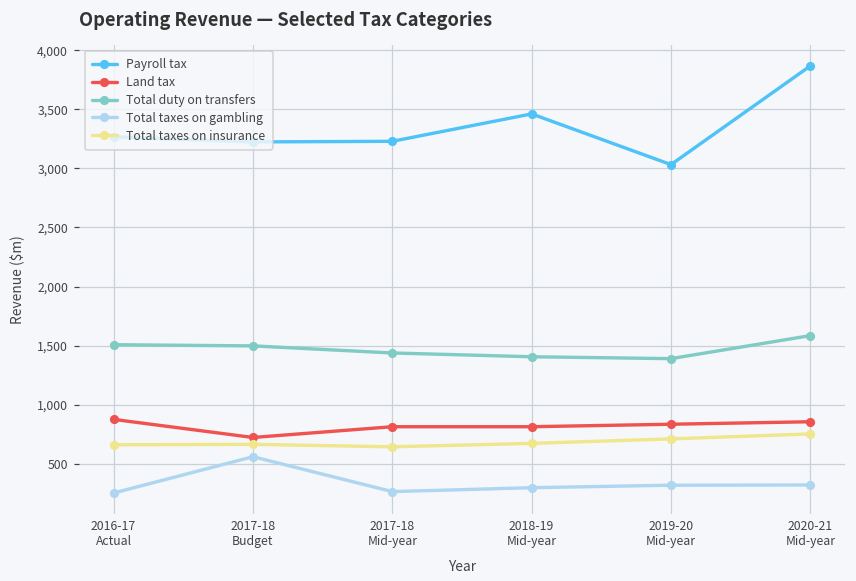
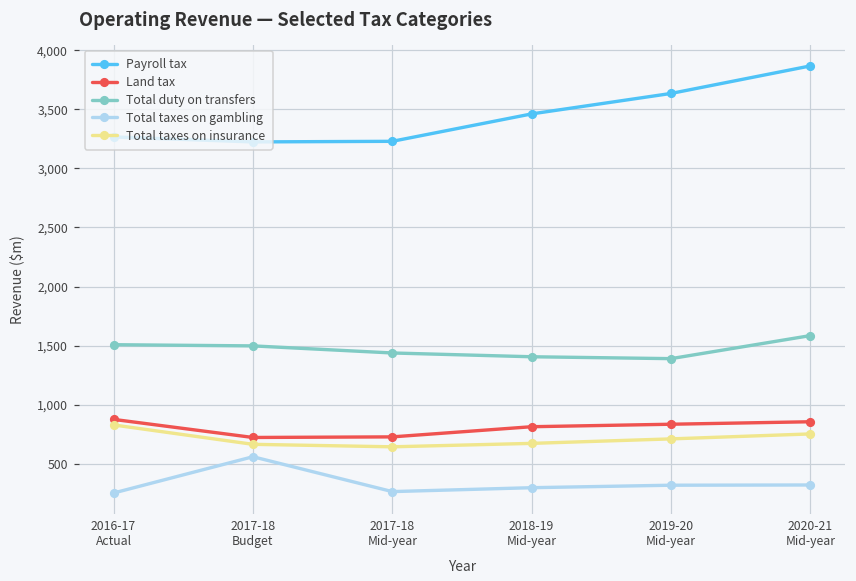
Total taxes on insurance, 2016-17 Actual: 660 -> 830
Land tax, 2017-18 Mid-year: 810 -> 730
Payroll tax, 2019-20 Mid-year: 3,030 -> 3,630
